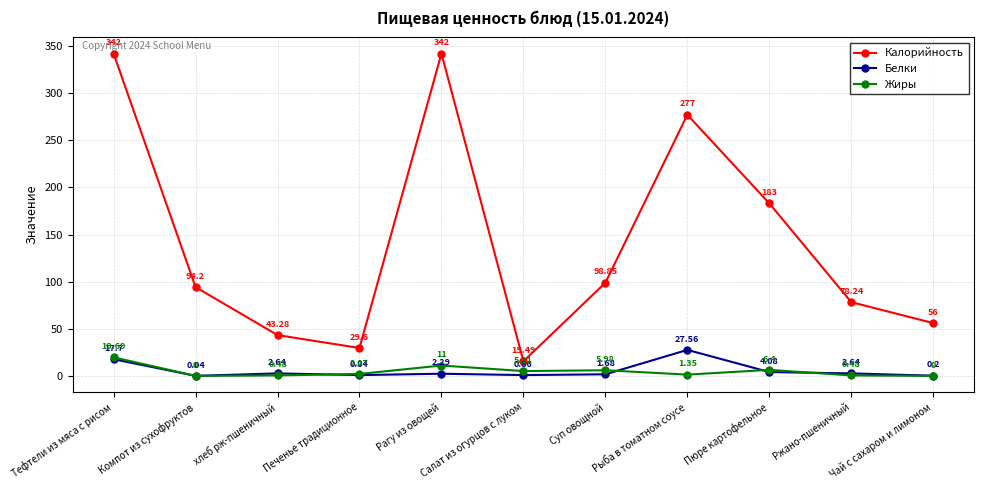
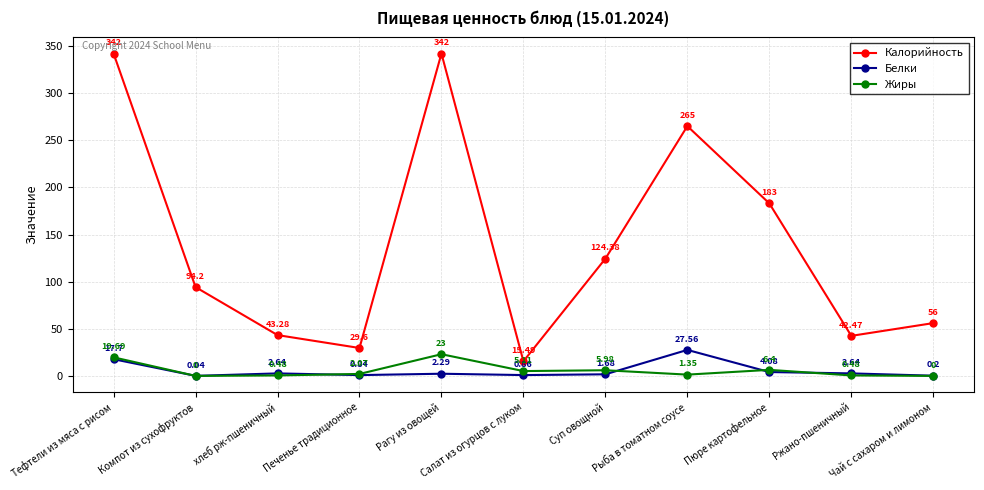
Жиры, Рагу из овощей: 11 -> 23
Калорийность, Суп овощной: 98.85 -> 124.38
Калорийность, Рыба в томатном соусе: 277 -> 265
Калорийность, Ржано-пшеничный: 78.24 -> 42.47
